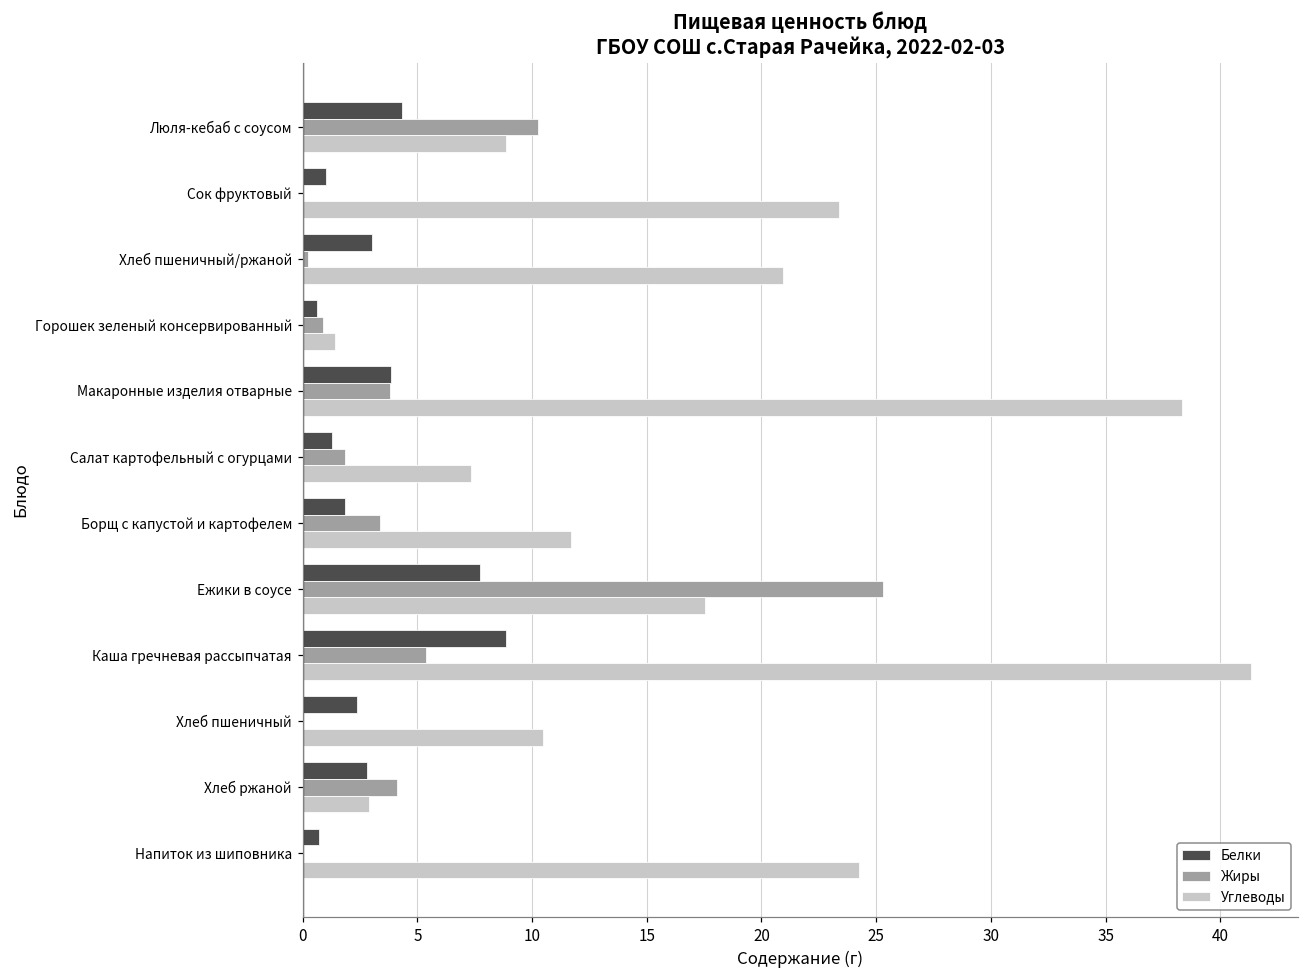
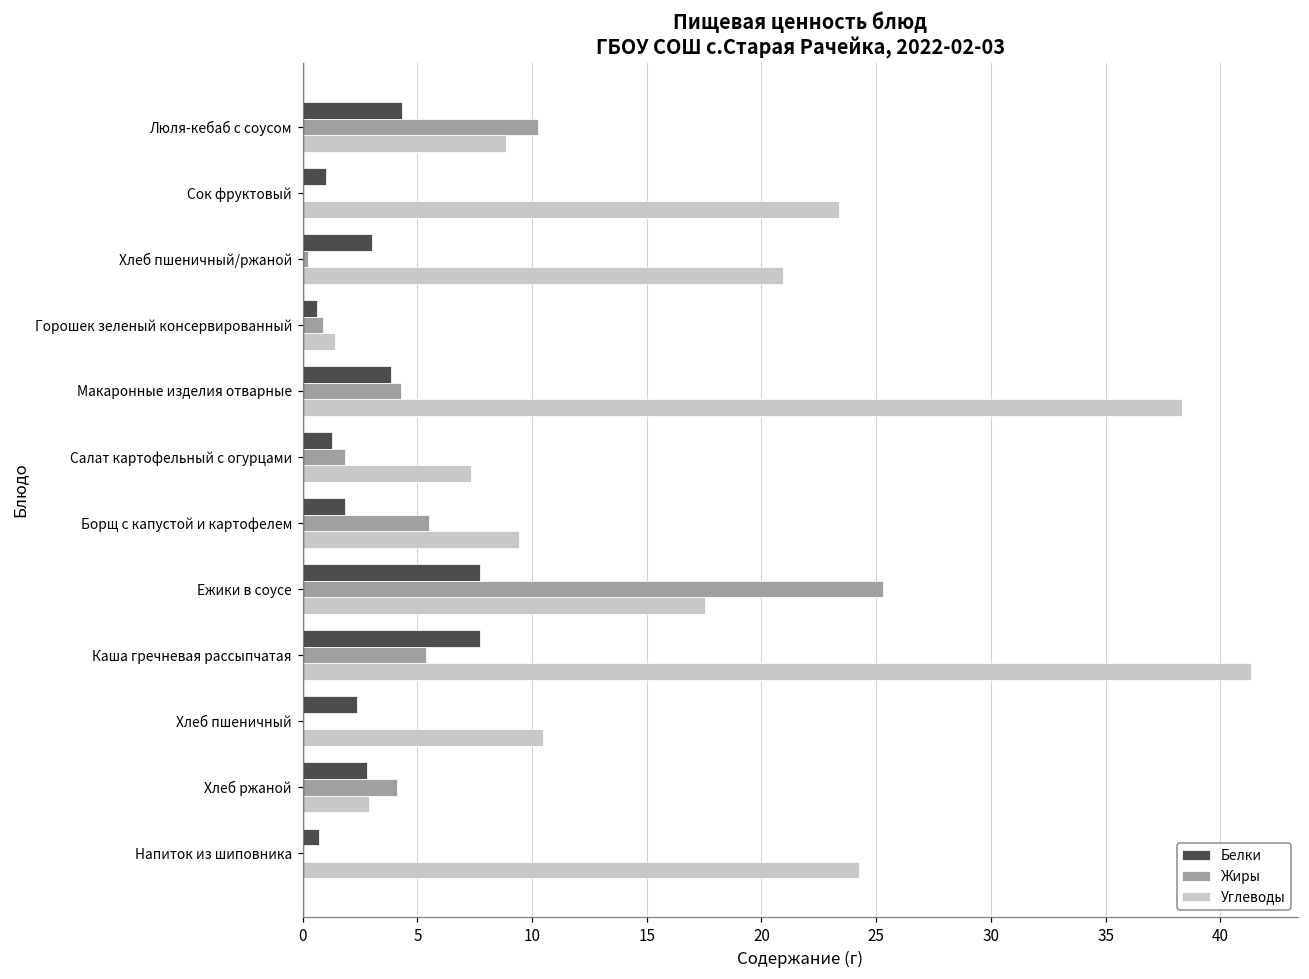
Жиры, Макаронные изделия отварные: 3.8 -> 4.3
Жиры, Борщ с капустой и картофелем: 3.4 -> 5.5
Углеводы, Борщ с капустой и картофелем: 11.7 -> 9.4
Белки, Каша гречневая рассыпчатая: 8.9 -> 7.7
